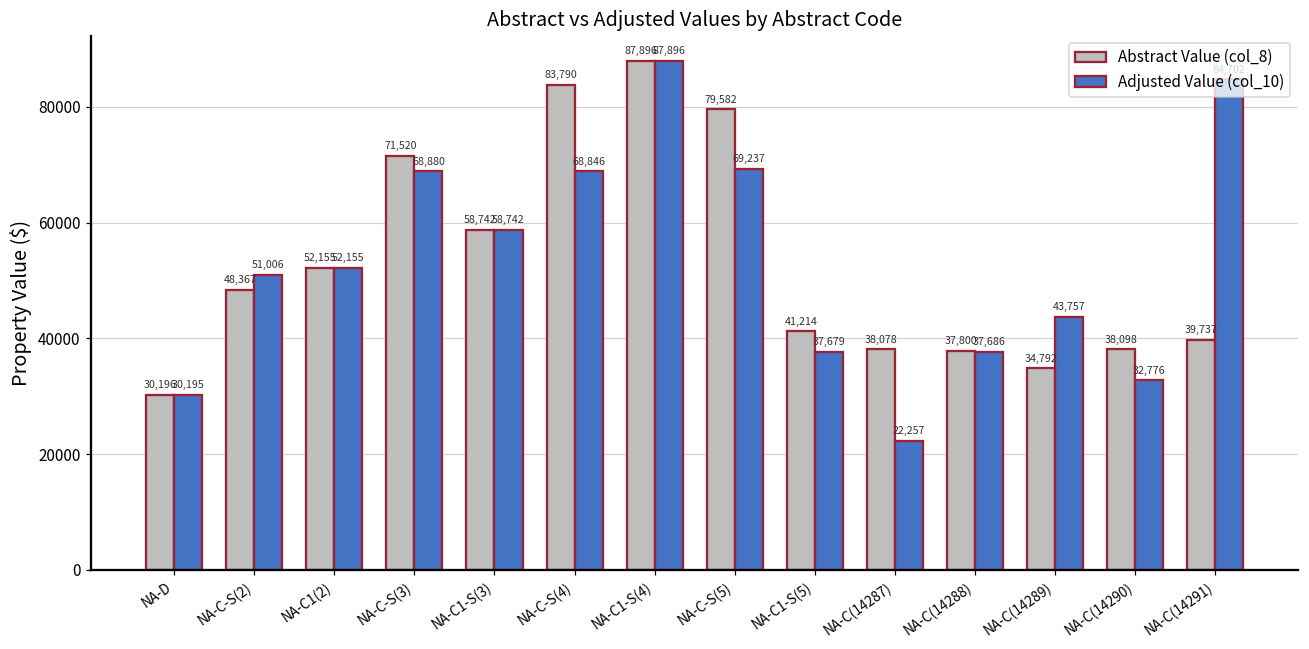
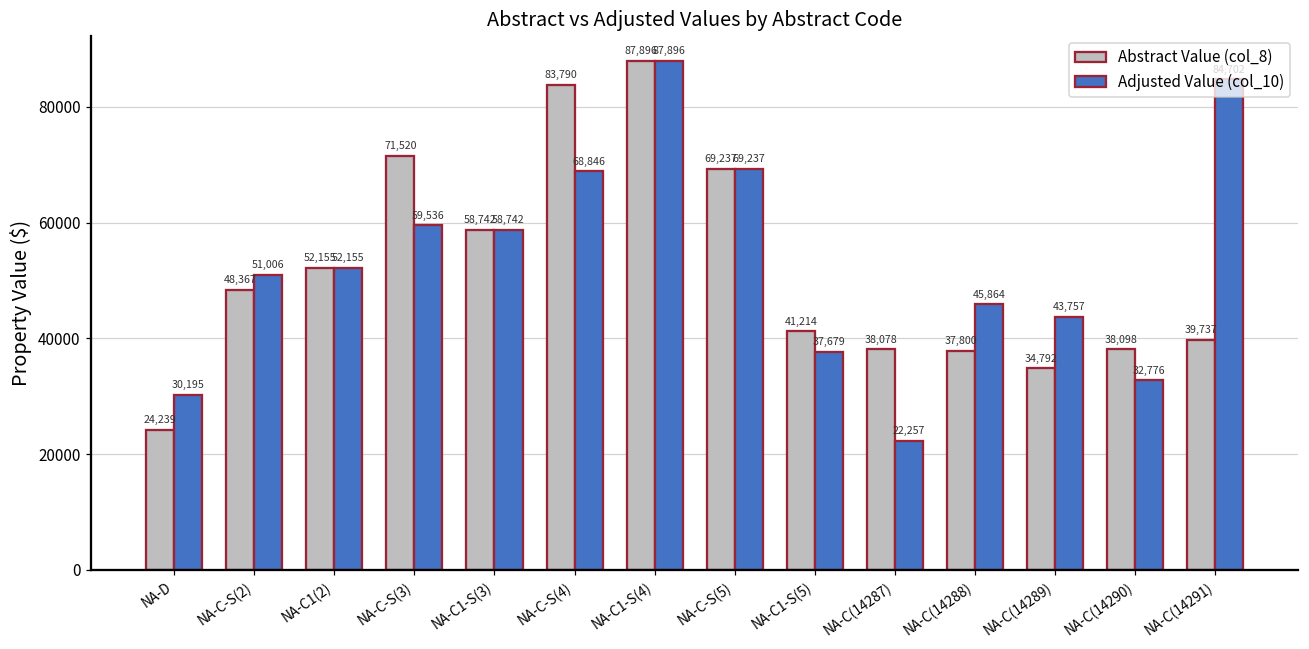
Abstract Value (col_8), NA-D: 30,196 -> 24,239
Adjusted Value (col_10), NA-C-S(3): 68,880 -> 59,536
Abstract Value (col_8), NA-C-S(5): 79,582 -> 69,237
Adjusted Value (col_10), NA-C(14288): 37,686 -> 45,864
